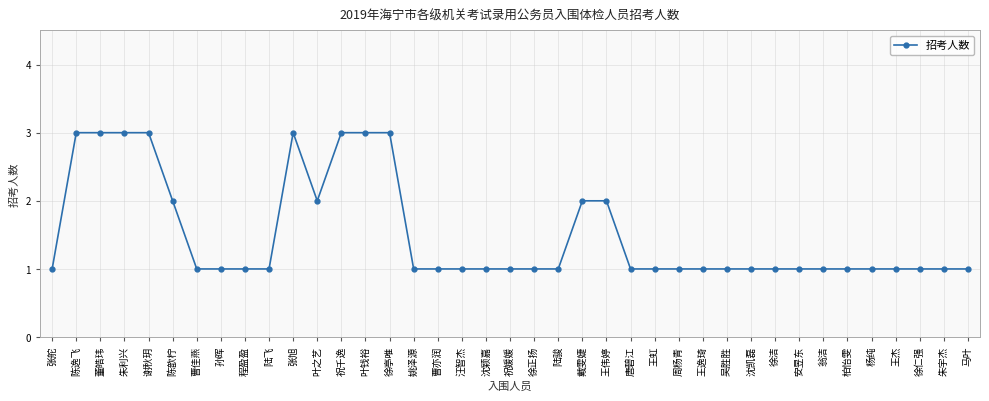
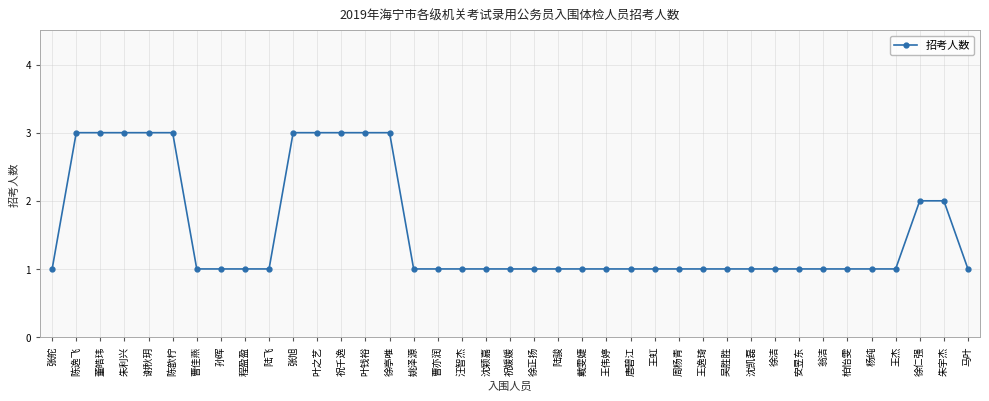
陈歆柠: 2 -> 3
叶之艺: 2 -> 3
戴雯婕: 2 -> 1
王伟婷: 2 -> 1
徐仁强: 1 -> 2
朱宇杰: 1 -> 2
